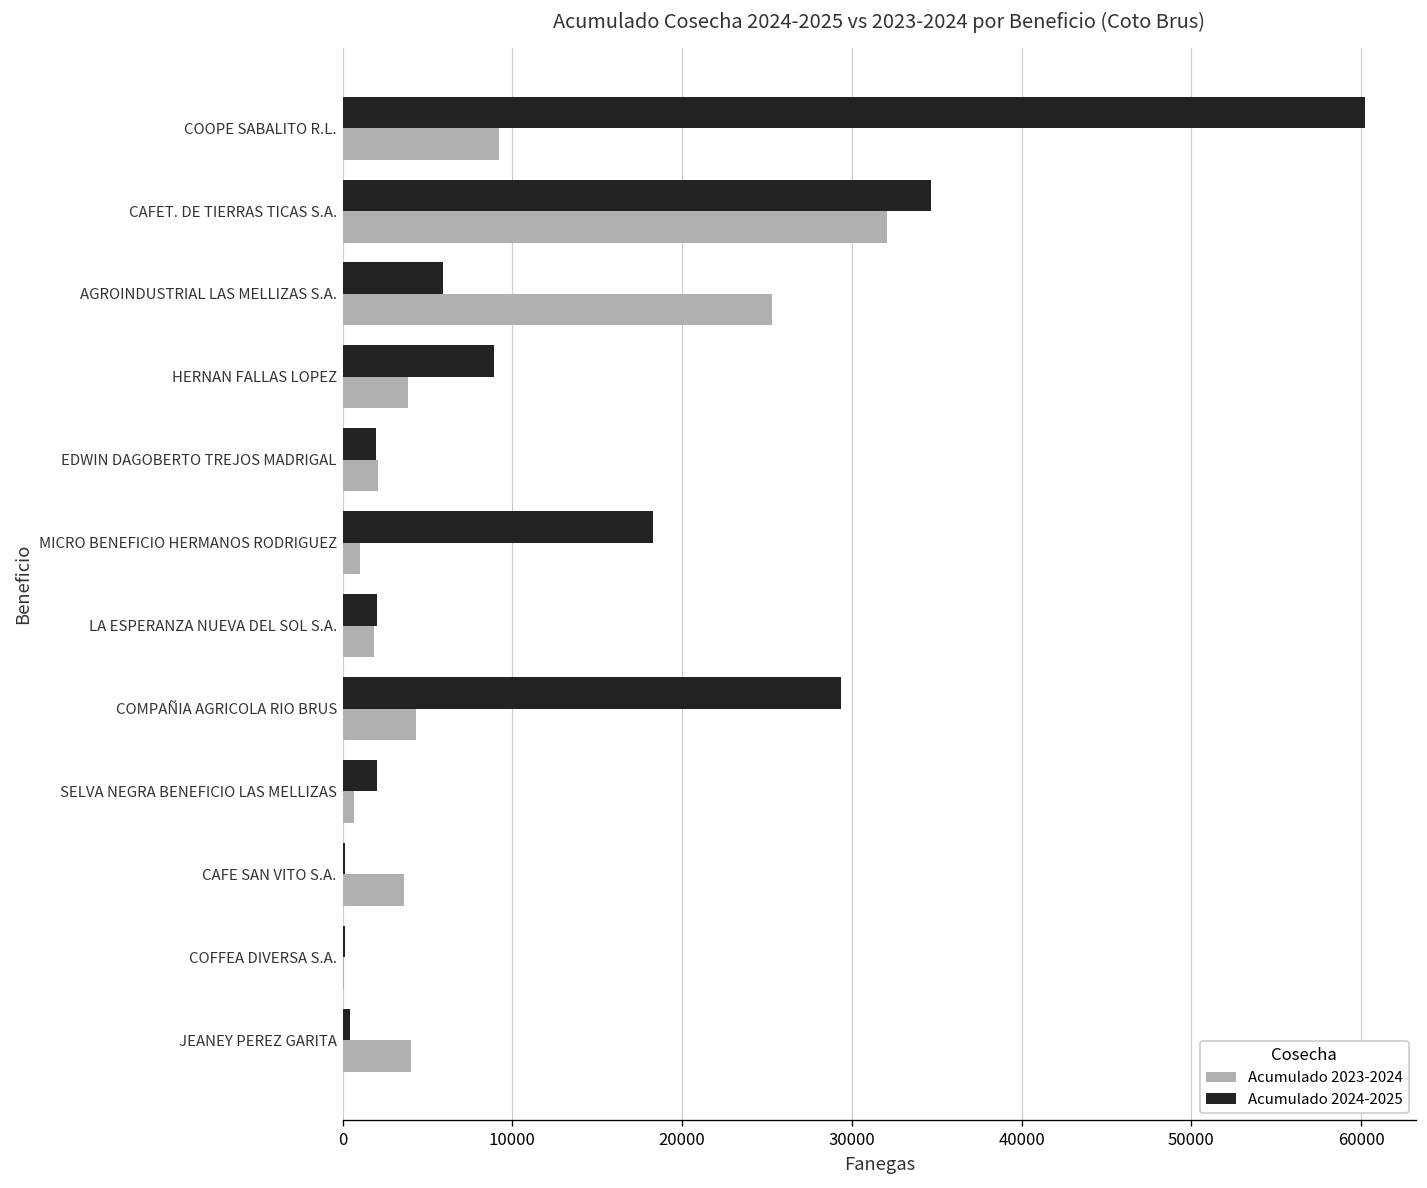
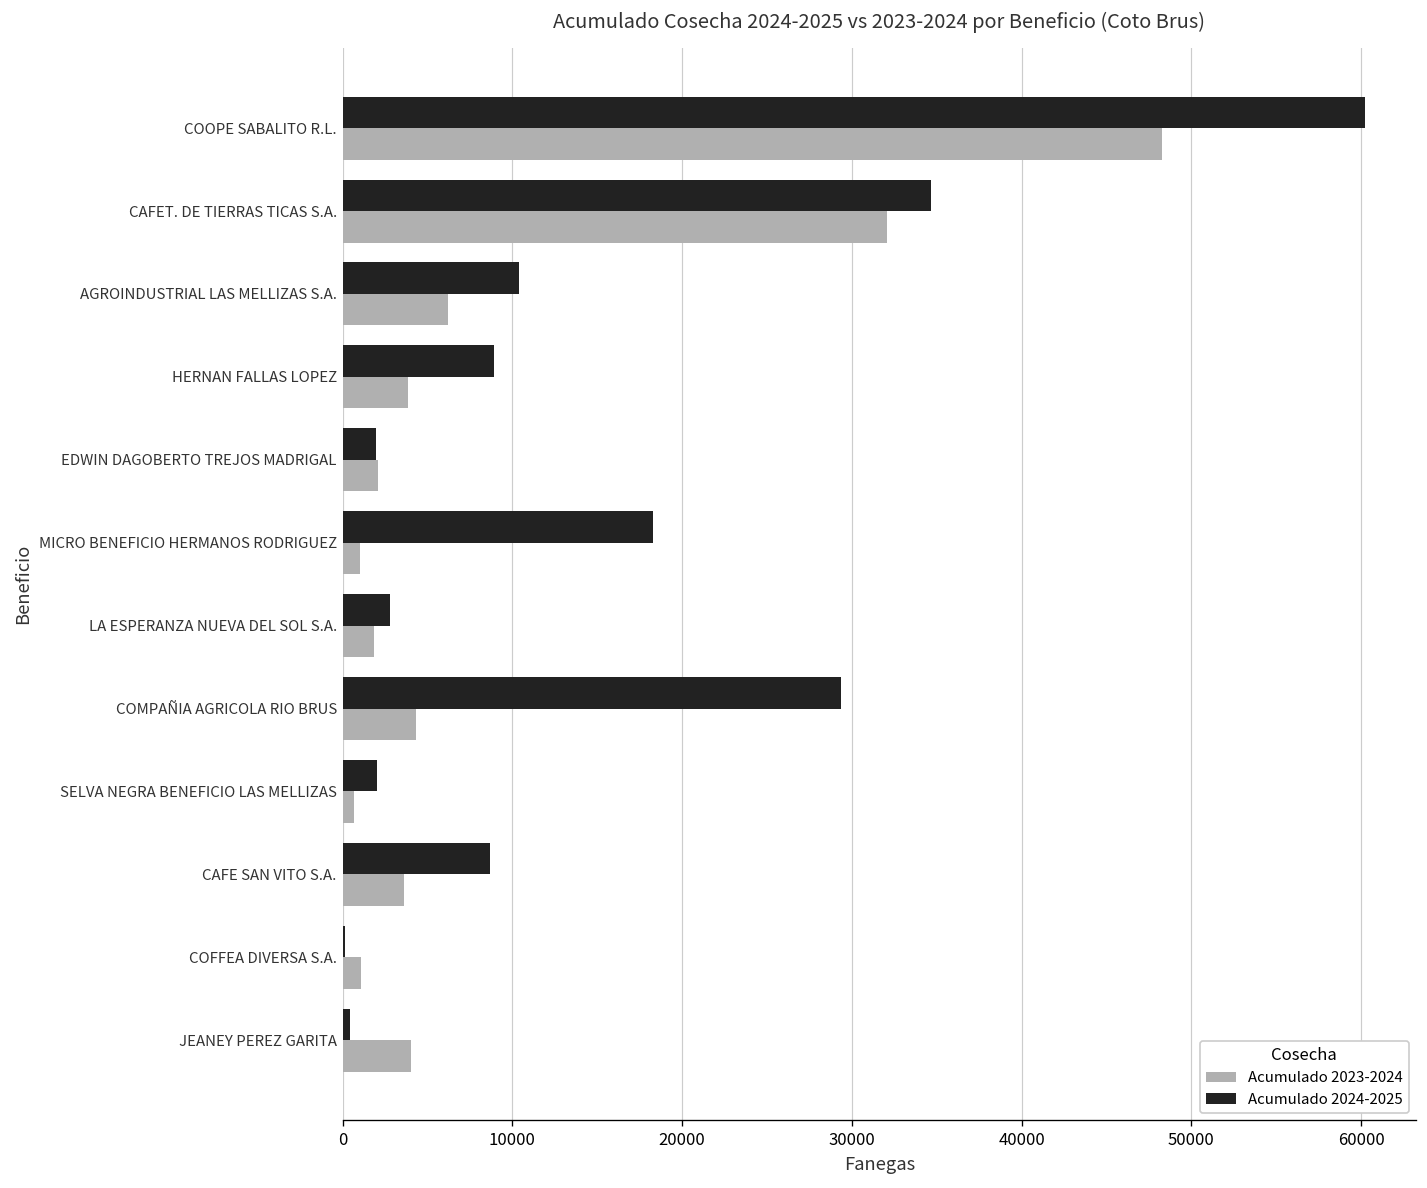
Acumulado 2023-2024, COOPE SABALITO R.L.: 9200 -> 48300
Acumulado 2024-2025, AGROINDUSTRIAL LAS MELLIZAS S.A.: 5900 -> 10400
Acumulado 2023-2024, AGROINDUSTRIAL LAS MELLIZAS S.A.: 25300 -> 6200
Acumulado 2024-2025, LA ESPERANZA NUEVA DEL SOL S.A.: 2000 -> 2800
Acumulado 2024-2025, CAFE SAN VITO S.A.: 200 -> 8700
Acumulado 2023-2024, COFFEA DIVERSA S.A.: 100 -> 1100
